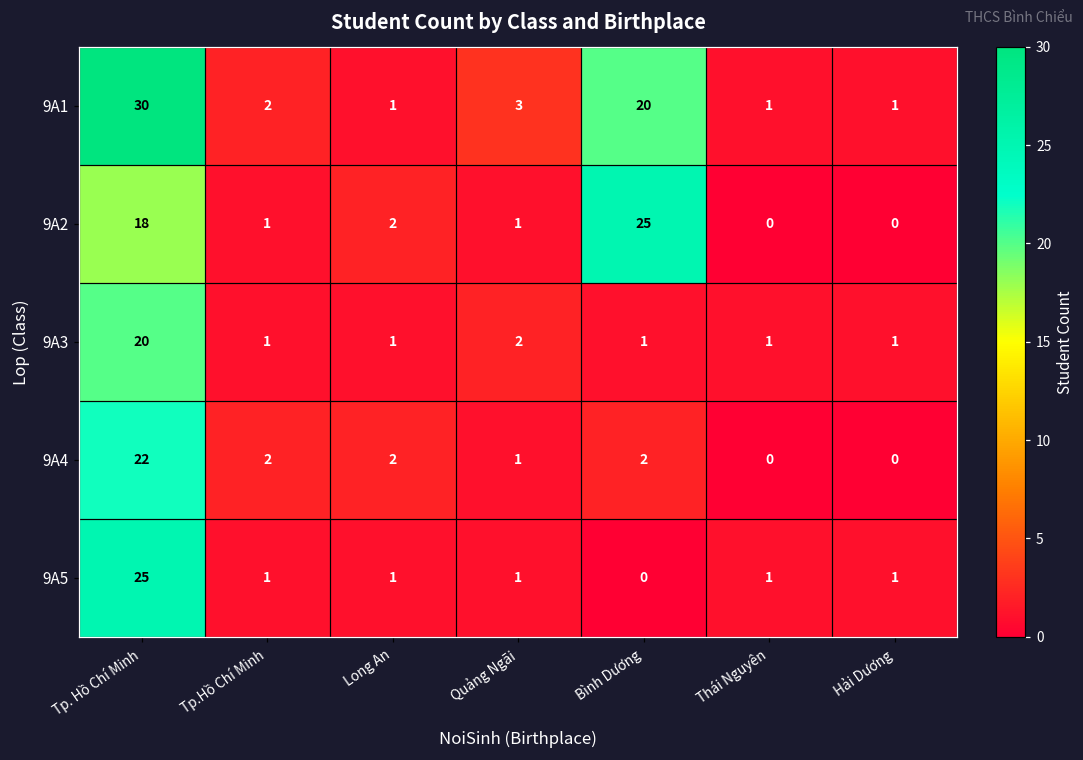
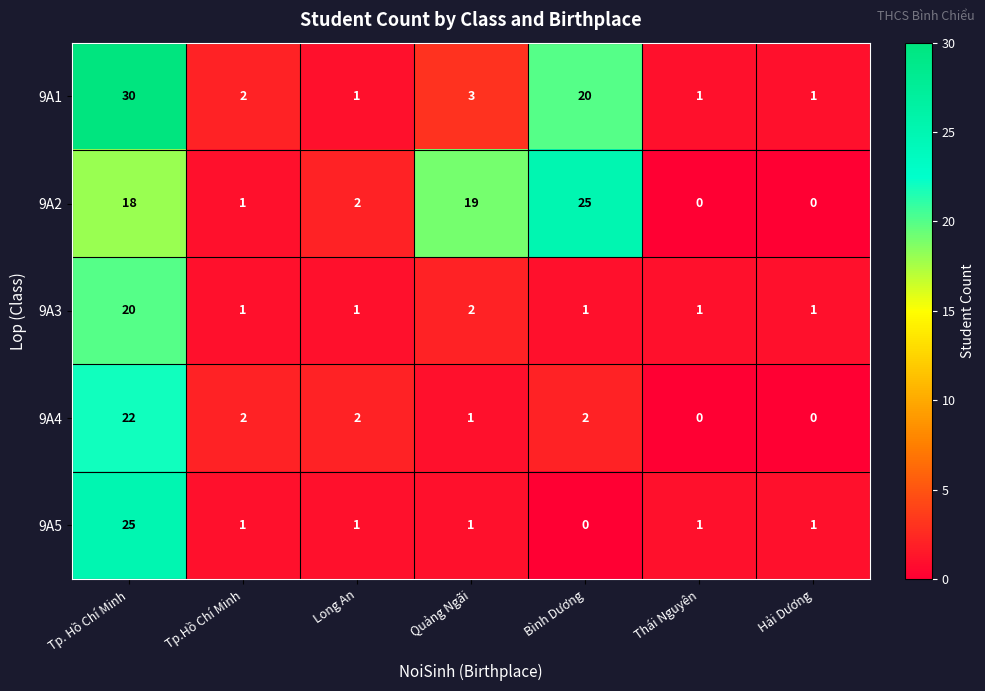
9A2, Quảng Ngãi: 1 -> 19
